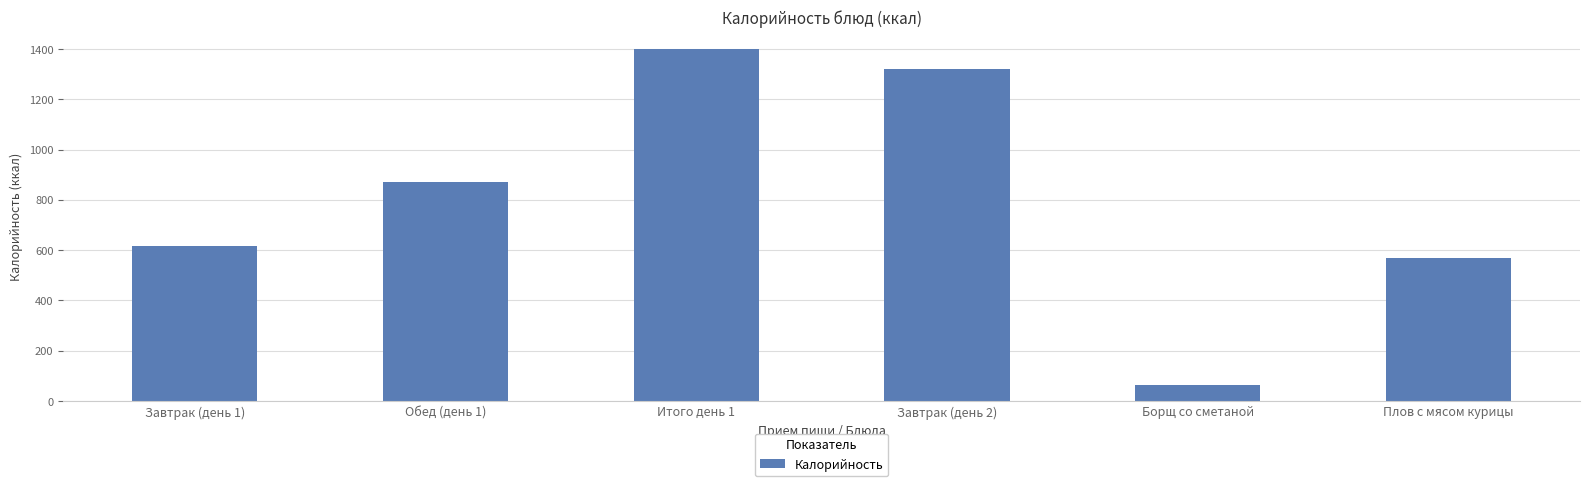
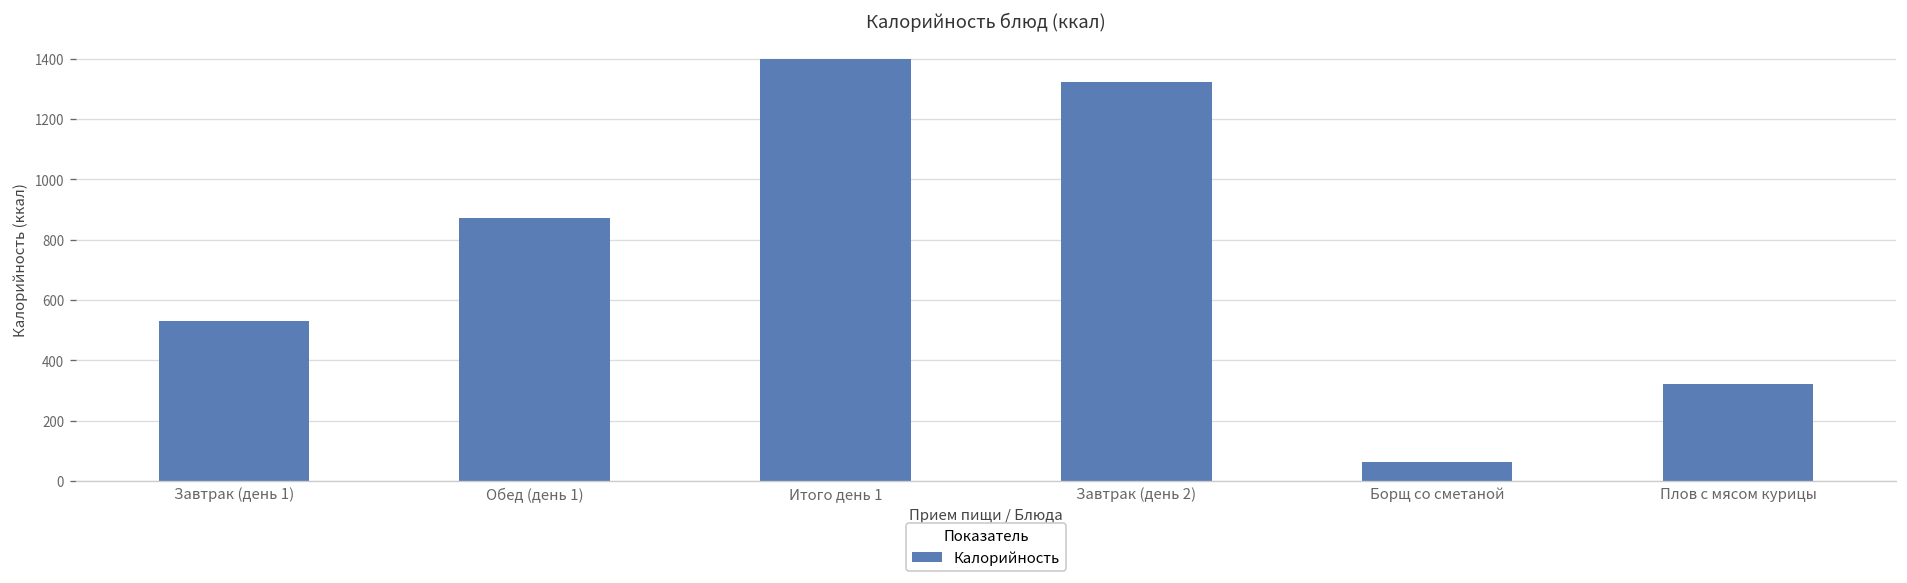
Завтрак (день 1): 620 -> 530
Плов с мясом курицы: 570 -> 320
